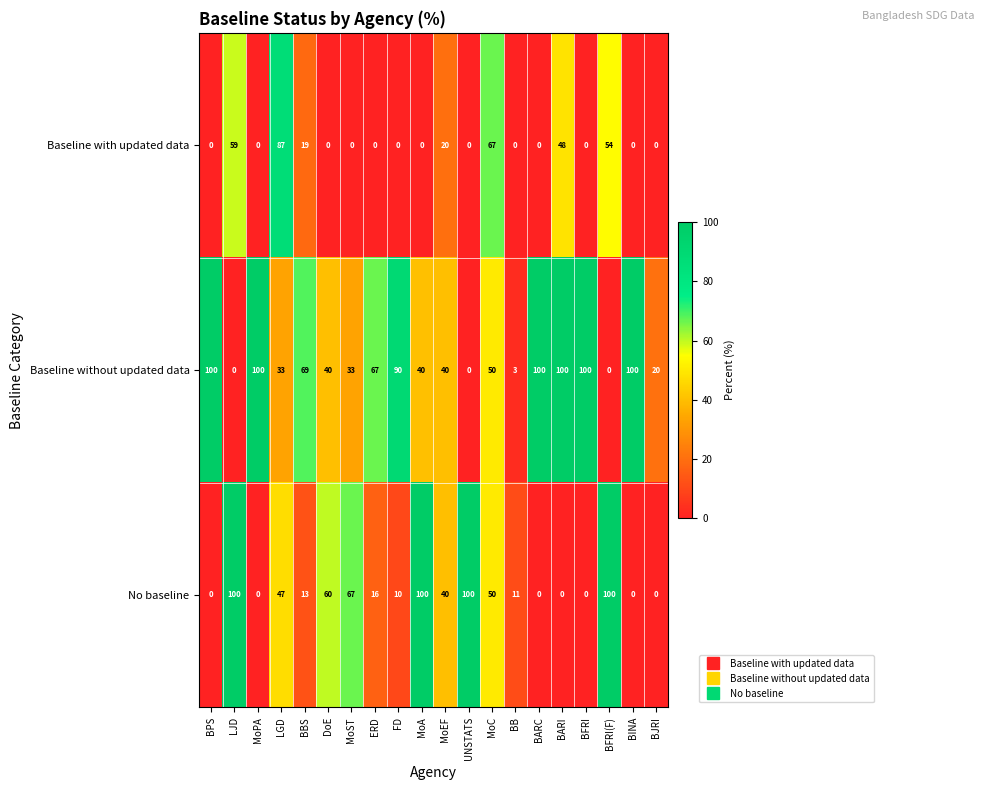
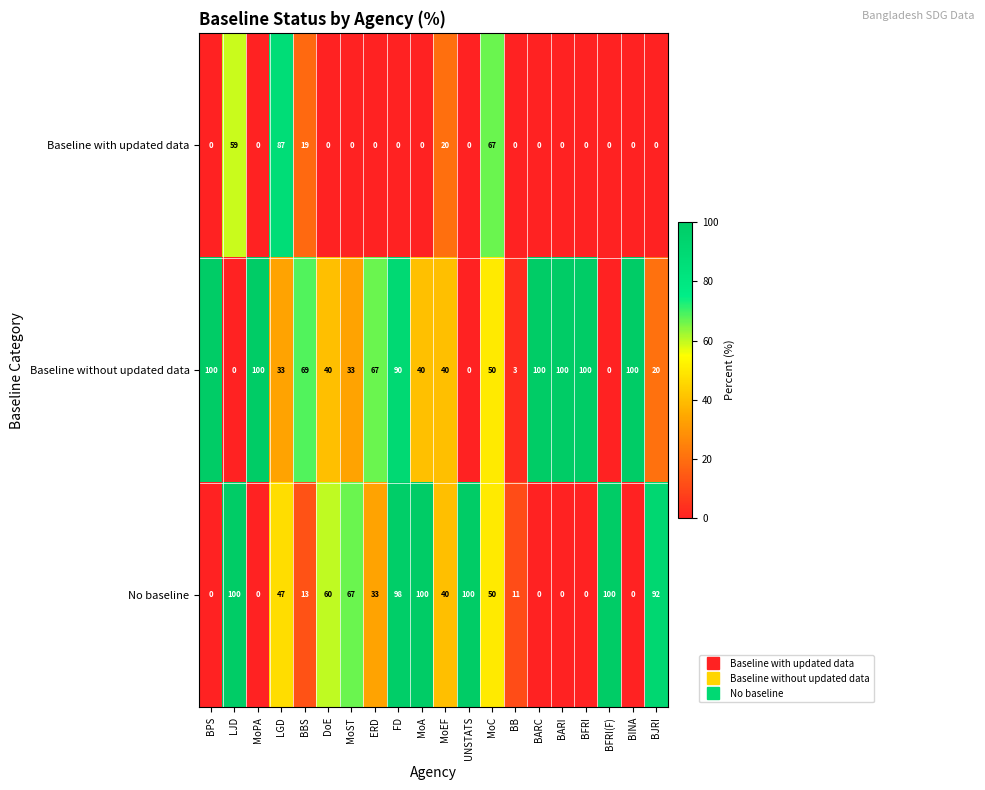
Baseline with updated data, BARI: 48 -> 0
Baseline with updated data, BFRI(F): 54 -> 0
No baseline, ERD: 16 -> 33
No baseline, FD: 10 -> 98
No baseline, BJRI: 0 -> 92
